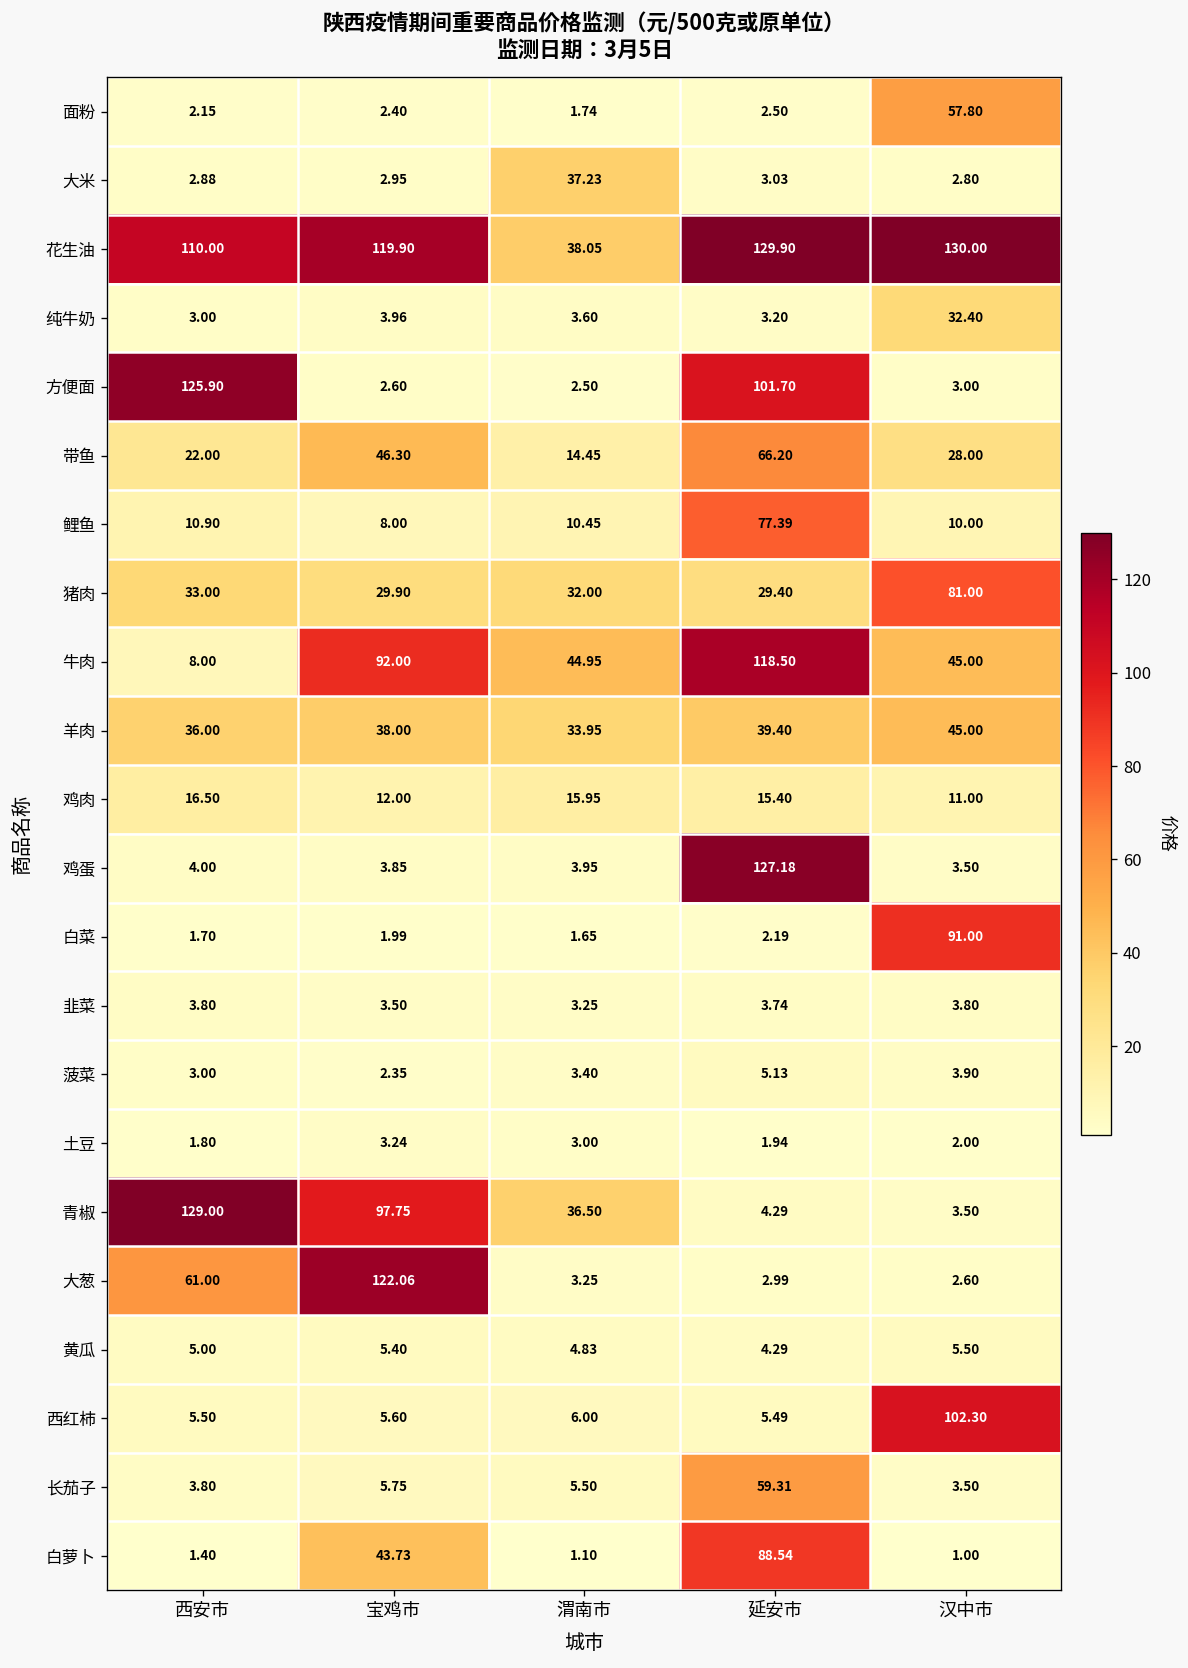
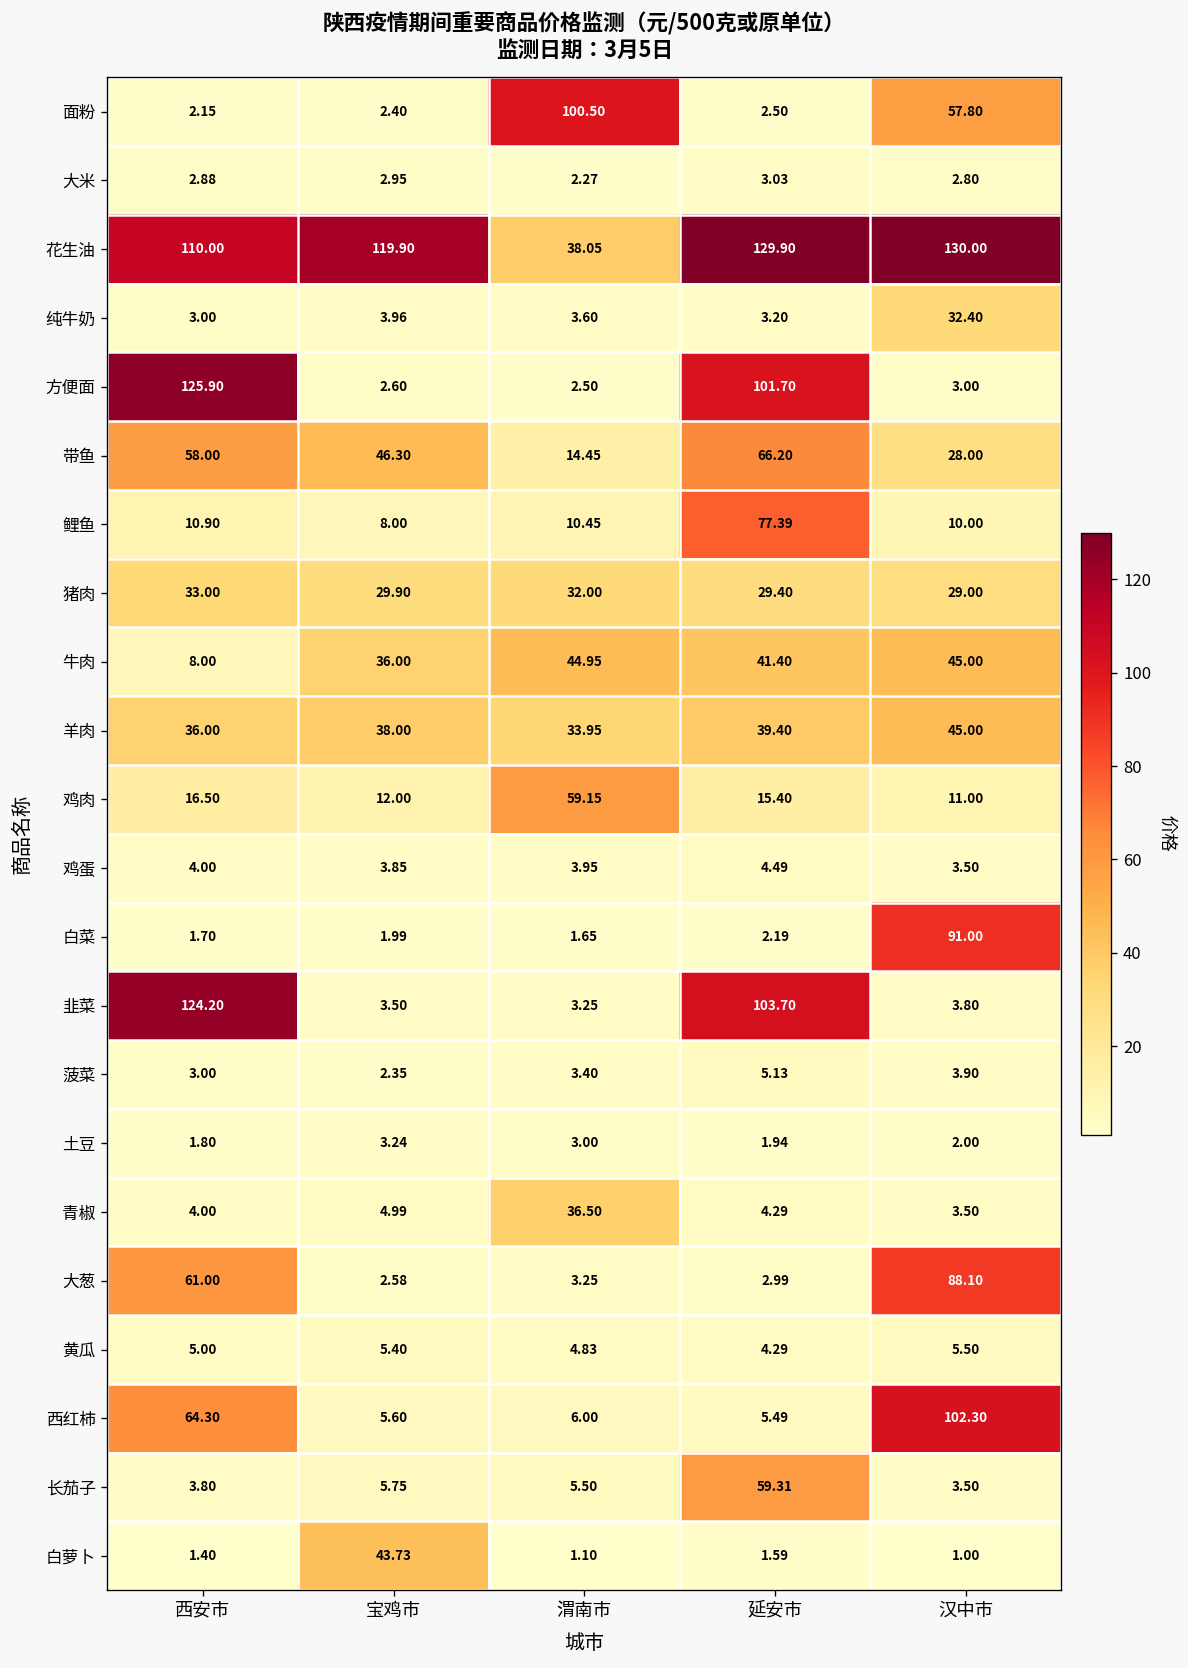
面粉, 渭南市: 1.74 -> 100.50
大米, 渭南市: 37.23 -> 2.27
带鱼, 西安市: 22.00 -> 58.00
猪肉, 汉中市: 81.00 -> 29.00
牛肉, 宝鸡市: 92.00 -> 36.00
牛肉, 延安市: 118.50 -> 41.40
鸡肉, 渭南市: 15.95 -> 59.15
鸡蛋, 延安市: 127.18 -> 4.49
韭菜, 西安市: 3.80 -> 124.20
韭菜, 延安市: 3.74 -> 103.70
青椒, 西安市: 129.00 -> 4.00
青椒, 宝鸡市: 97.75 -> 4.99
大葱, 宝鸡市: 122.06 -> 2.58
大葱, 汉中市: 2.60 -> 88.10
西红柿, 西安市: 5.50 -> 64.30
白萝卜, 延安市: 88.54 -> 1.59
